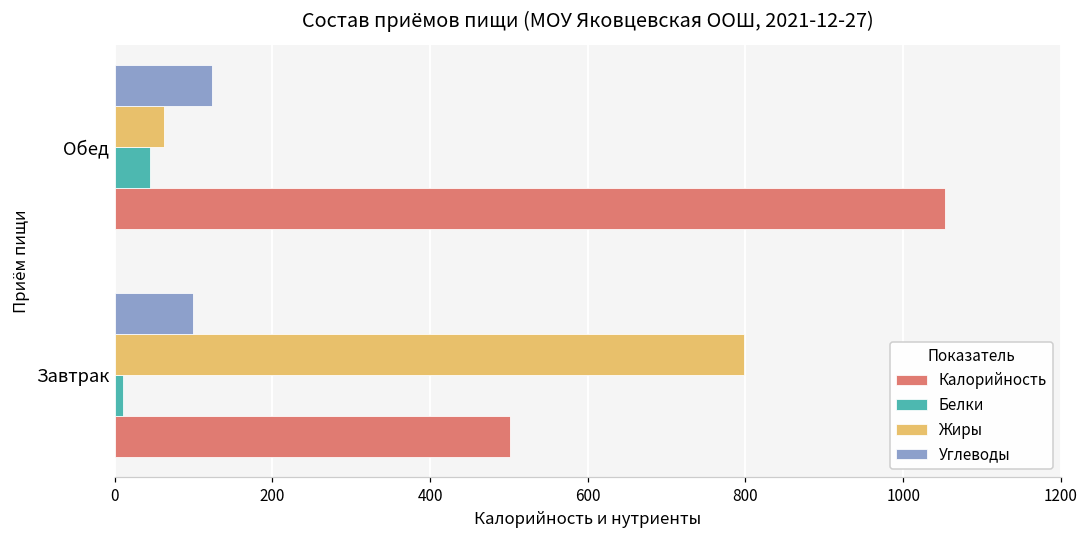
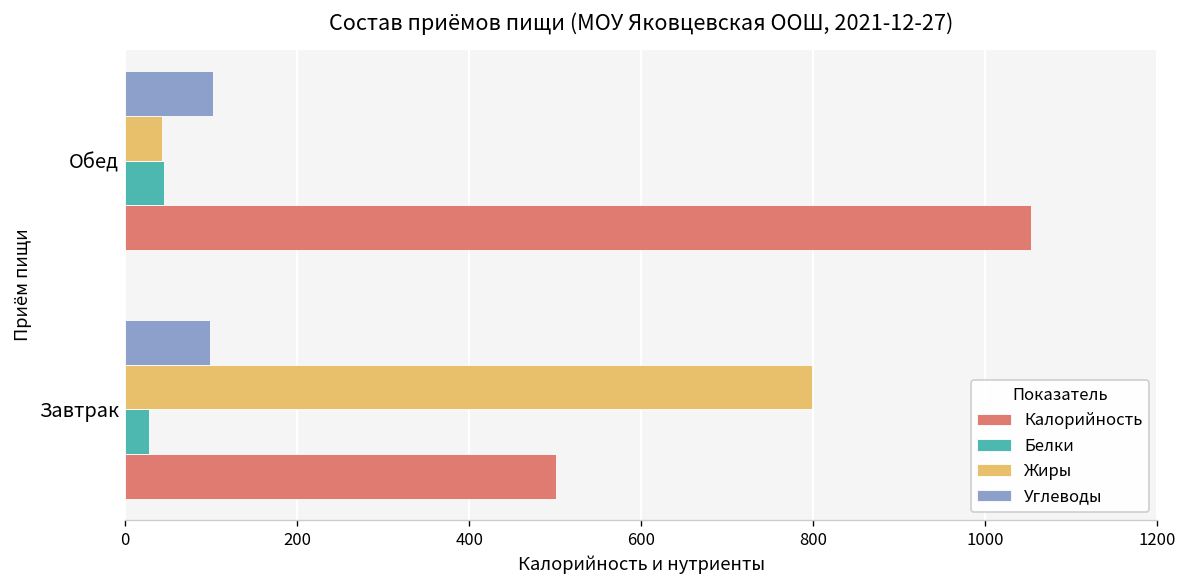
Углеводы, Обед: 120 -> 100
Жиры, Обед: 60 -> 40
Белки, Завтрак: 10 -> 30
